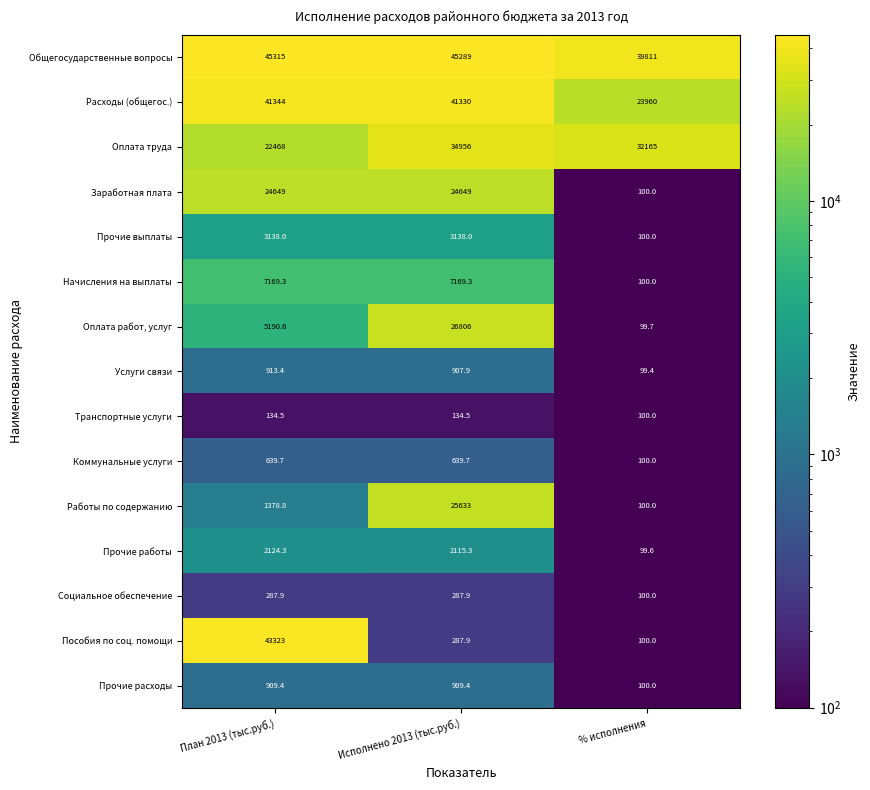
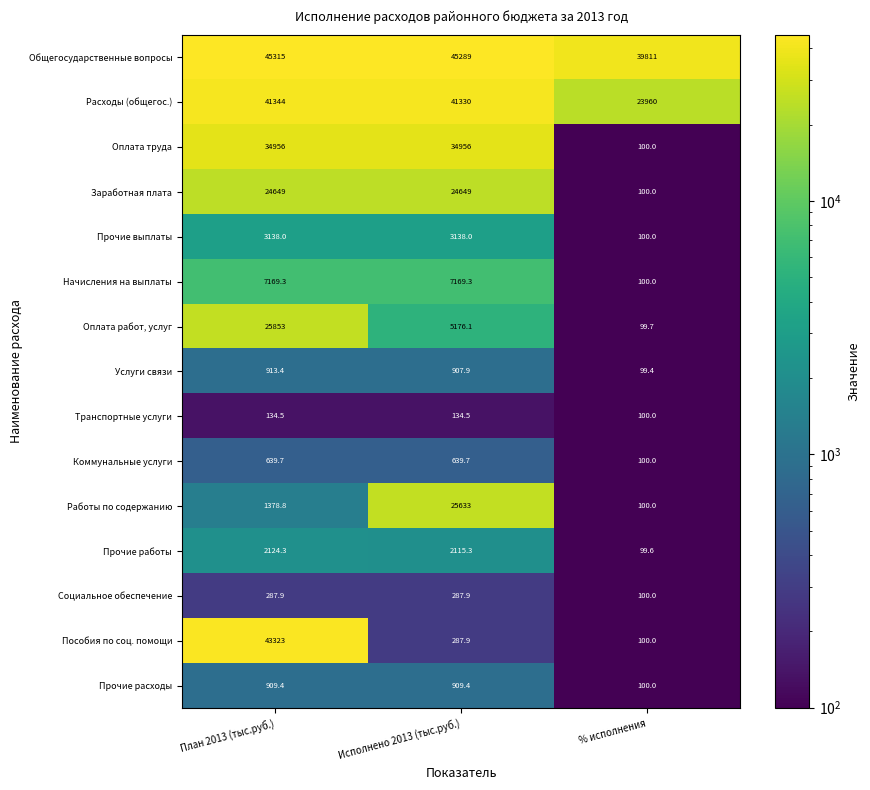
Оплата труда, План 2013 (тыс.руб.): 22468 -> 34956
Оплата труда, % исполнения: 32165 -> 100.0
Оплата работ, услуг, План 2013 (тыс.руб.): 5190.6 -> 25853
Оплата работ, услуг, Исполнено 2013 (тыс.руб.): 26806 -> 5176.1
